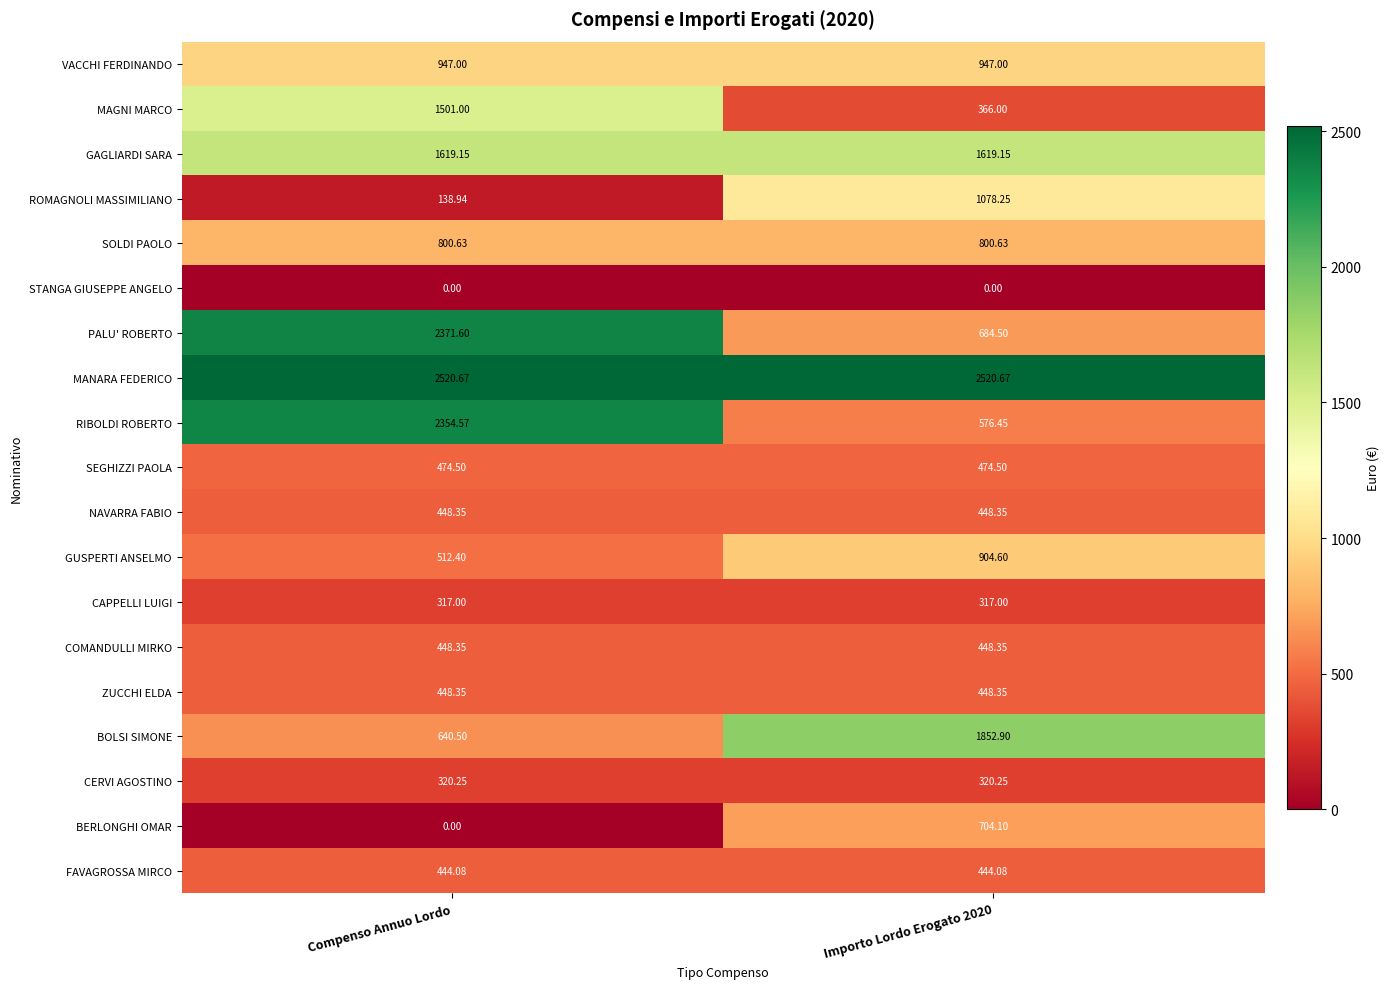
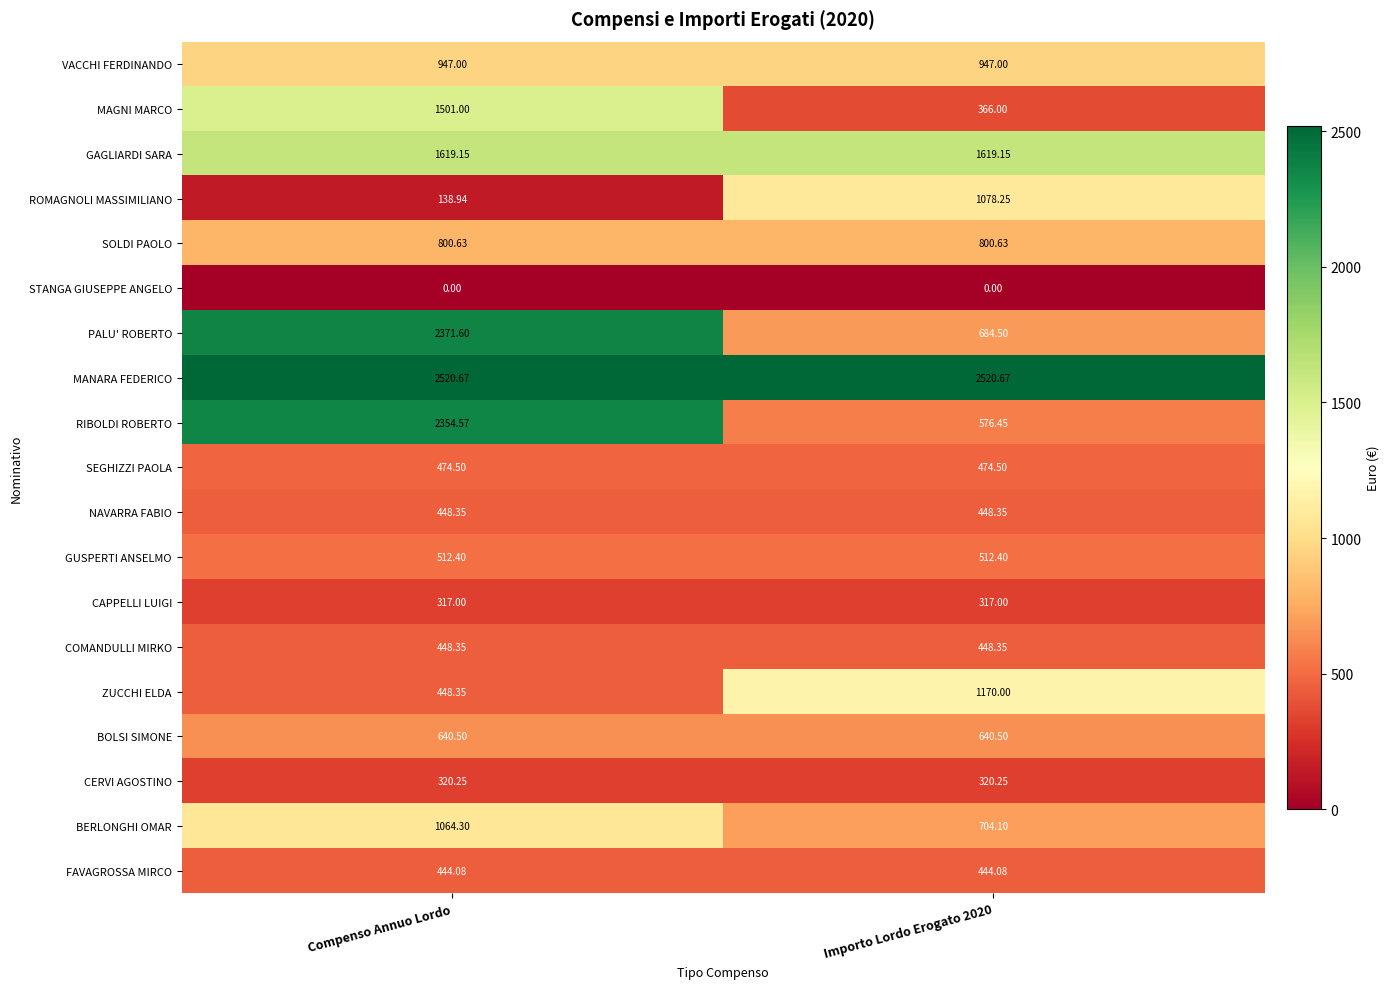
GUSPERTI ANSELMO, Importo Lordo Erogato 2020: 904.60 -> 512.40
ZUCCHI ELDA, Importo Lordo Erogato 2020: 448.35 -> 1170.00
BOLSI SIMONE, Importo Lordo Erogato 2020: 1852.90 -> 640.50
BERLONGHI OMAR, Compenso Annuo Lordo: 0.00 -> 1064.30
